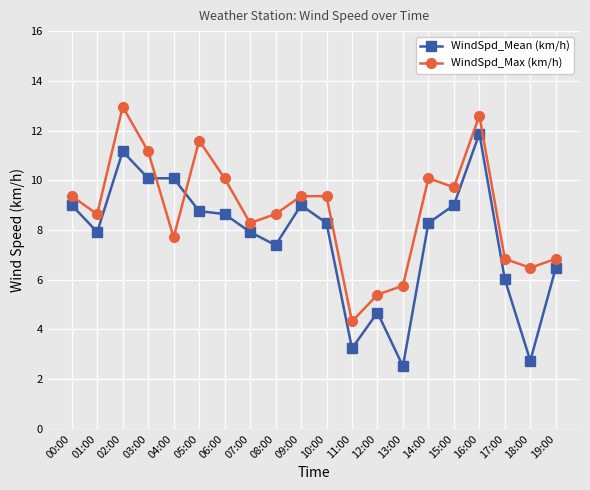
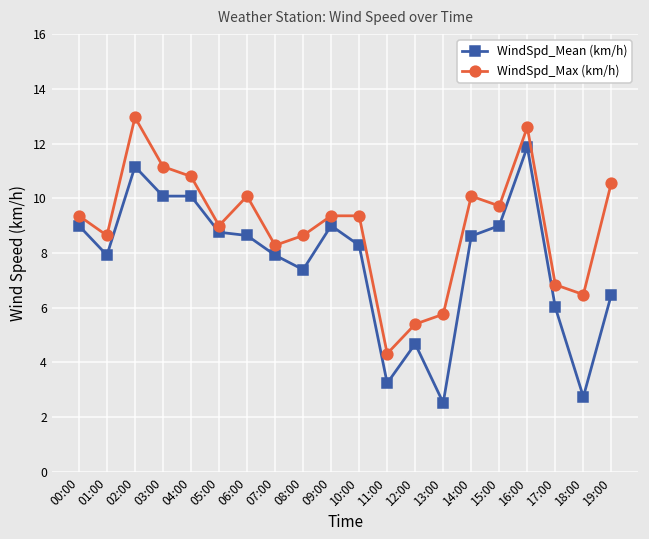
WindSpd_Max (km/h), 04:00: 7.7 -> 10.8
WindSpd_Max (km/h), 05:00: 11.6 -> 9.0
WindSpd_Mean (km/h), 14:00: 8.3 -> 8.6
WindSpd_Max (km/h), 19:00: 6.8 -> 10.6
